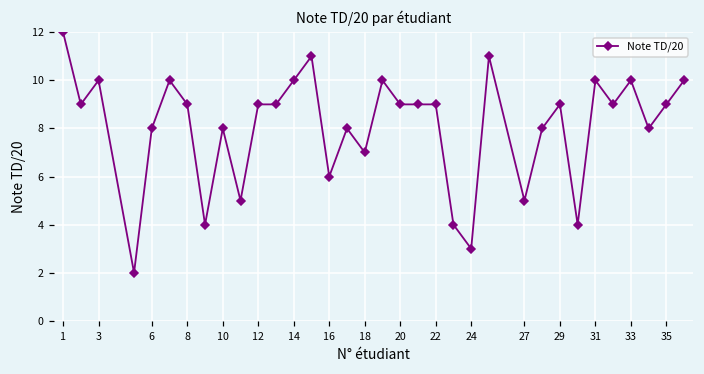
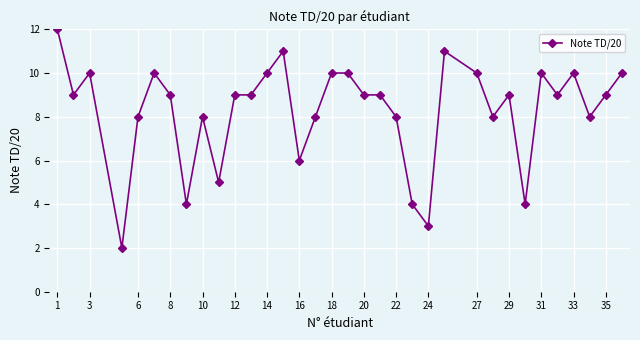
18: 7 -> 10
22: 9 -> 8
27: 5 -> 10
